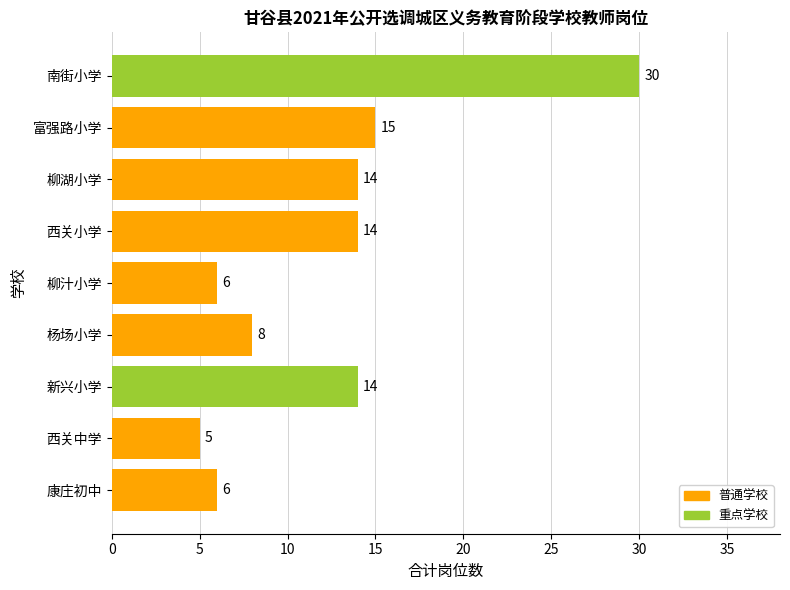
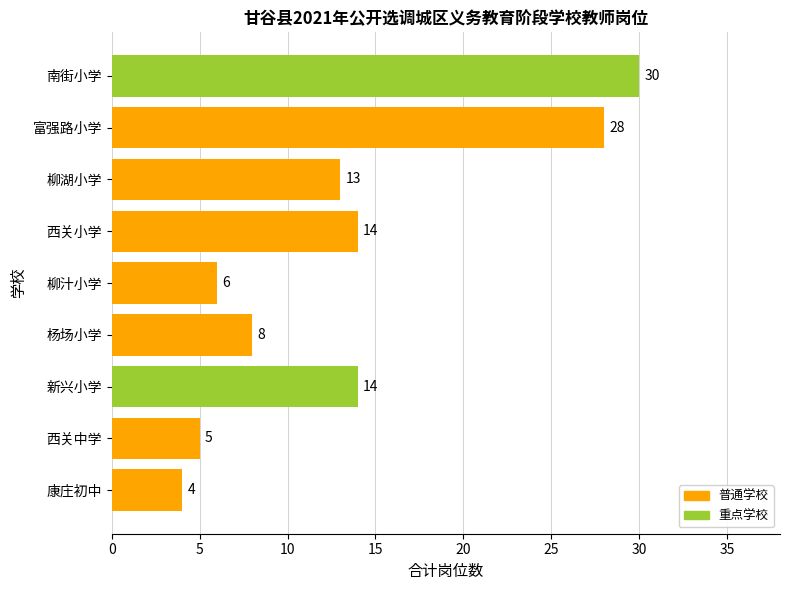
富强路小学: 15 -> 28
柳湖小学: 14 -> 13
康庄初中: 6 -> 4
